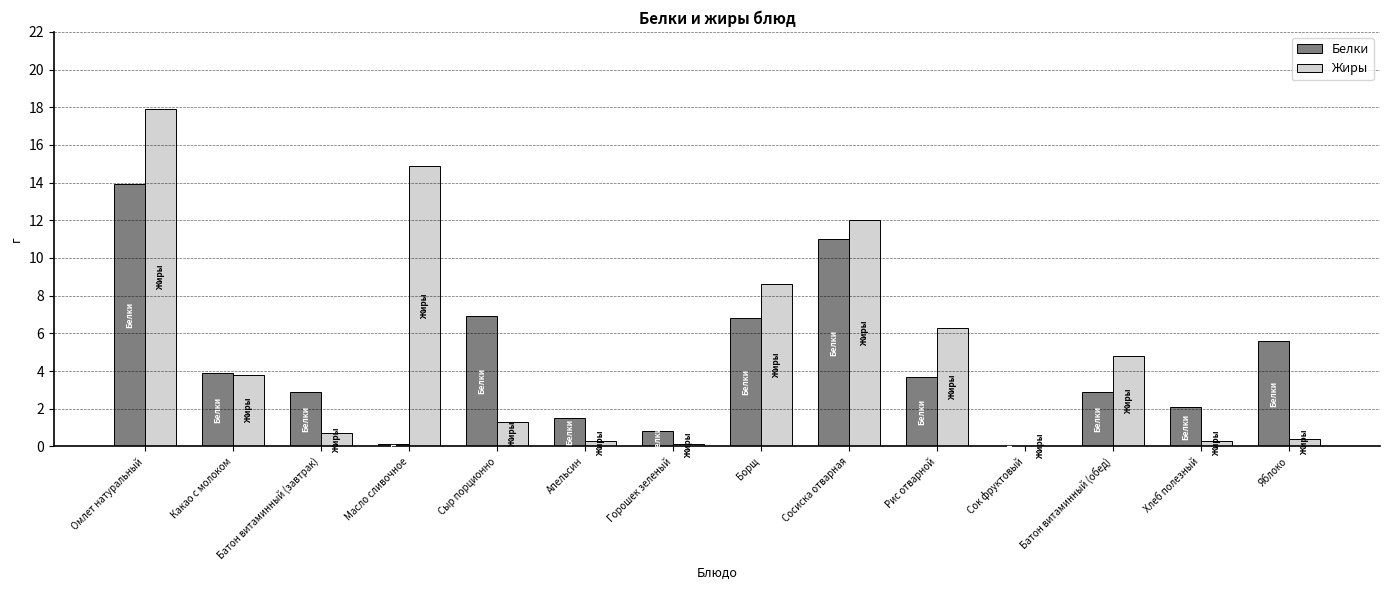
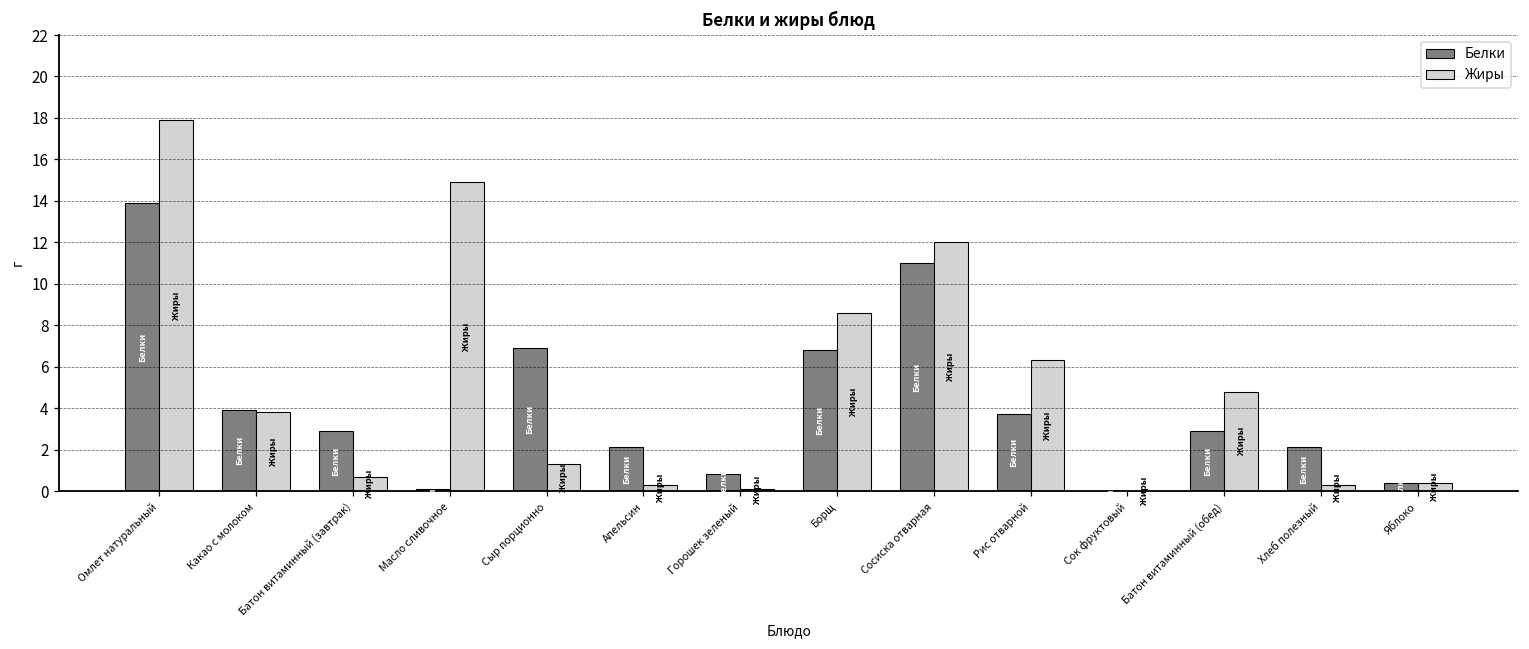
Белки, Апельсин: 1.5 -> 2.1
Белки, Яблоко: 5.6 -> 0.4
